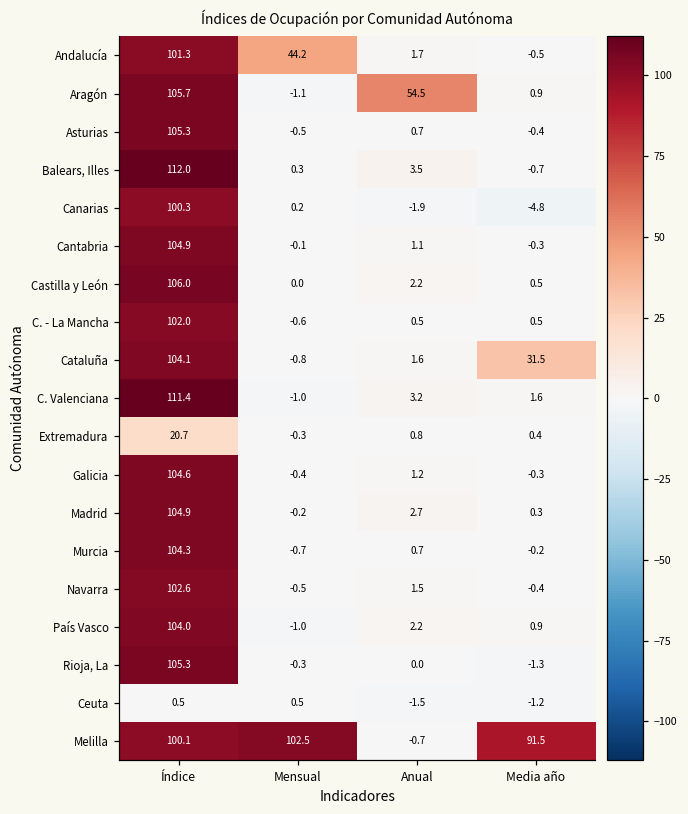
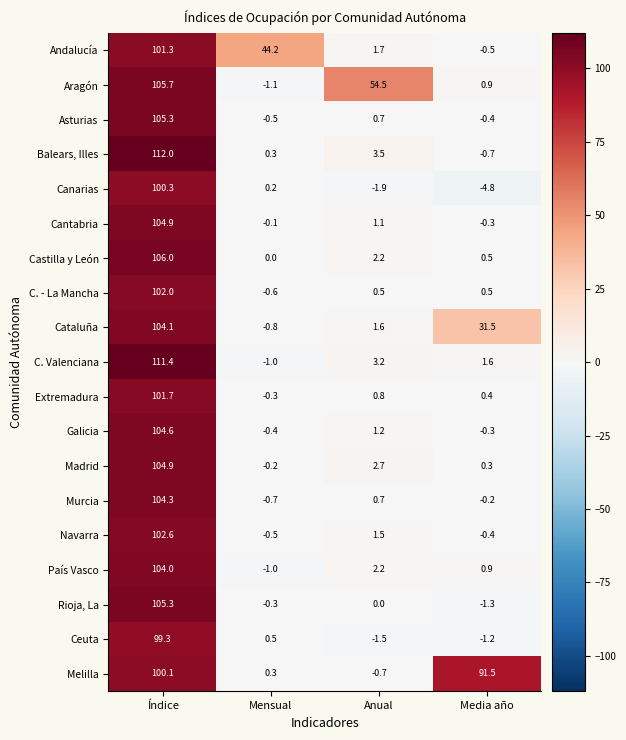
Extremadura, Índice: 20.7 -> 101.7
Ceuta, Índice: 0.5 -> 99.3
Melilla, Mensual: 102.5 -> 0.3
